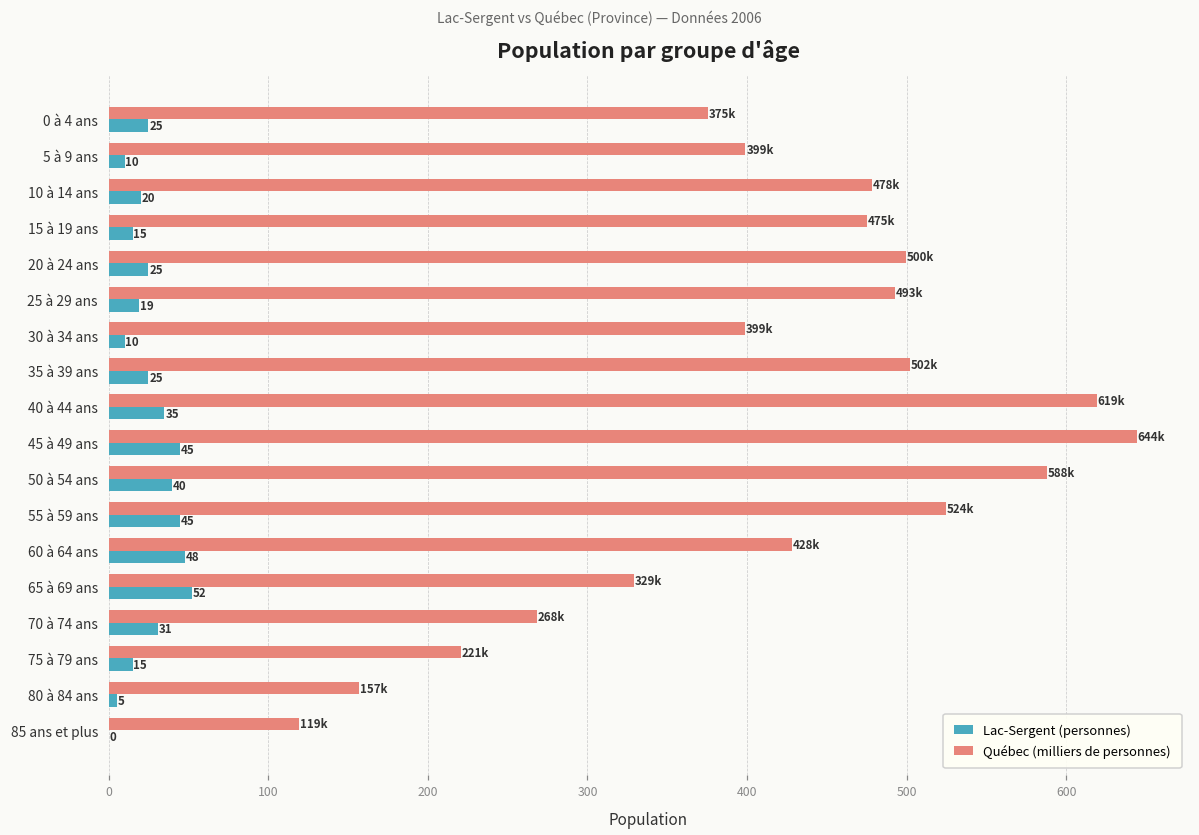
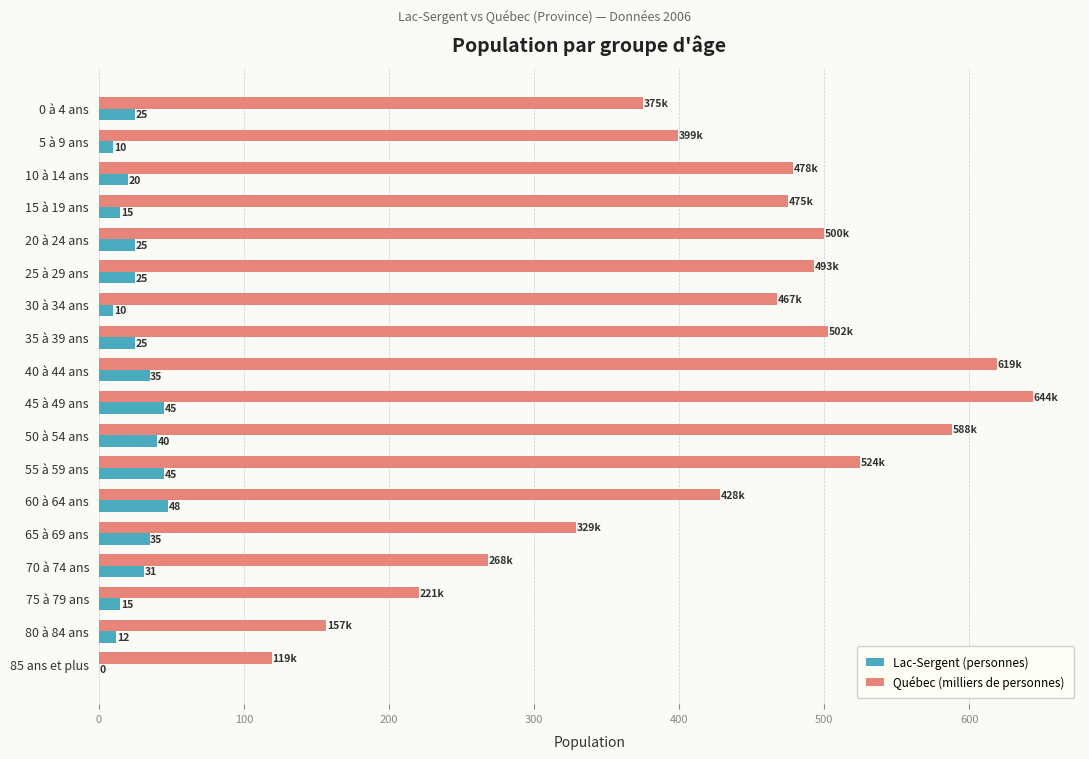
Lac-Sergent (personnes), 25 à 29 ans: 19 -> 25
Québec (milliers de personnes), 30 à 34 ans: 399k -> 467k
Lac-Sergent (personnes), 65 à 69 ans: 52 -> 35
Lac-Sergent (personnes), 80 à 84 ans: 5 -> 12
